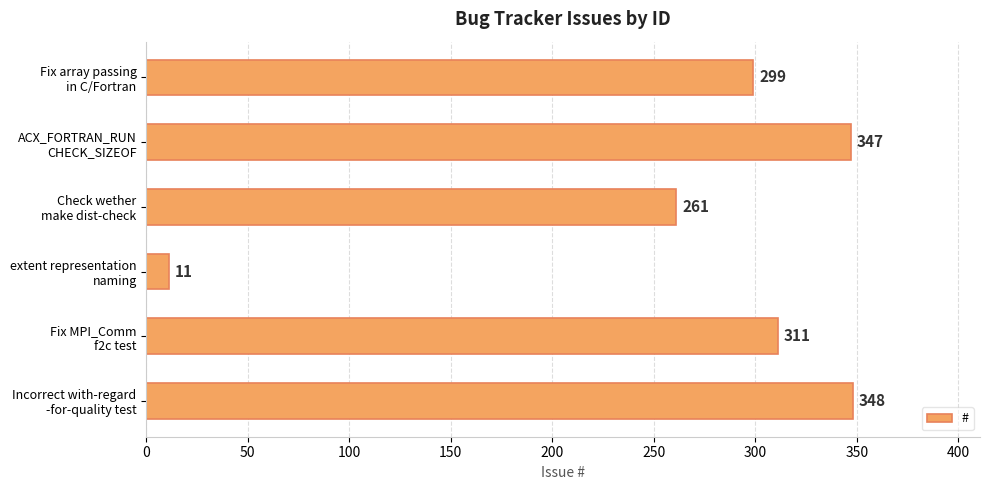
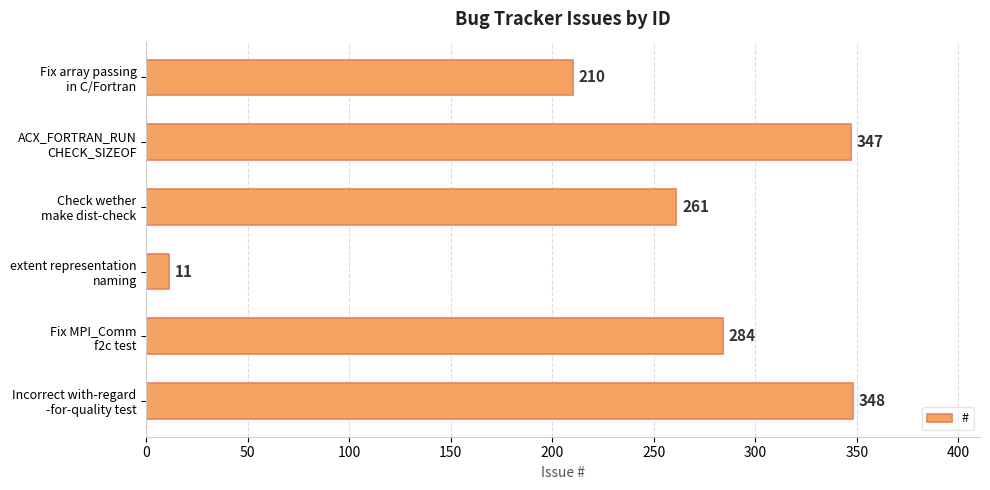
Fix array passing in C/Fortran: 299 -> 210
Fix MPI_Comm f2c test: 311 -> 284
